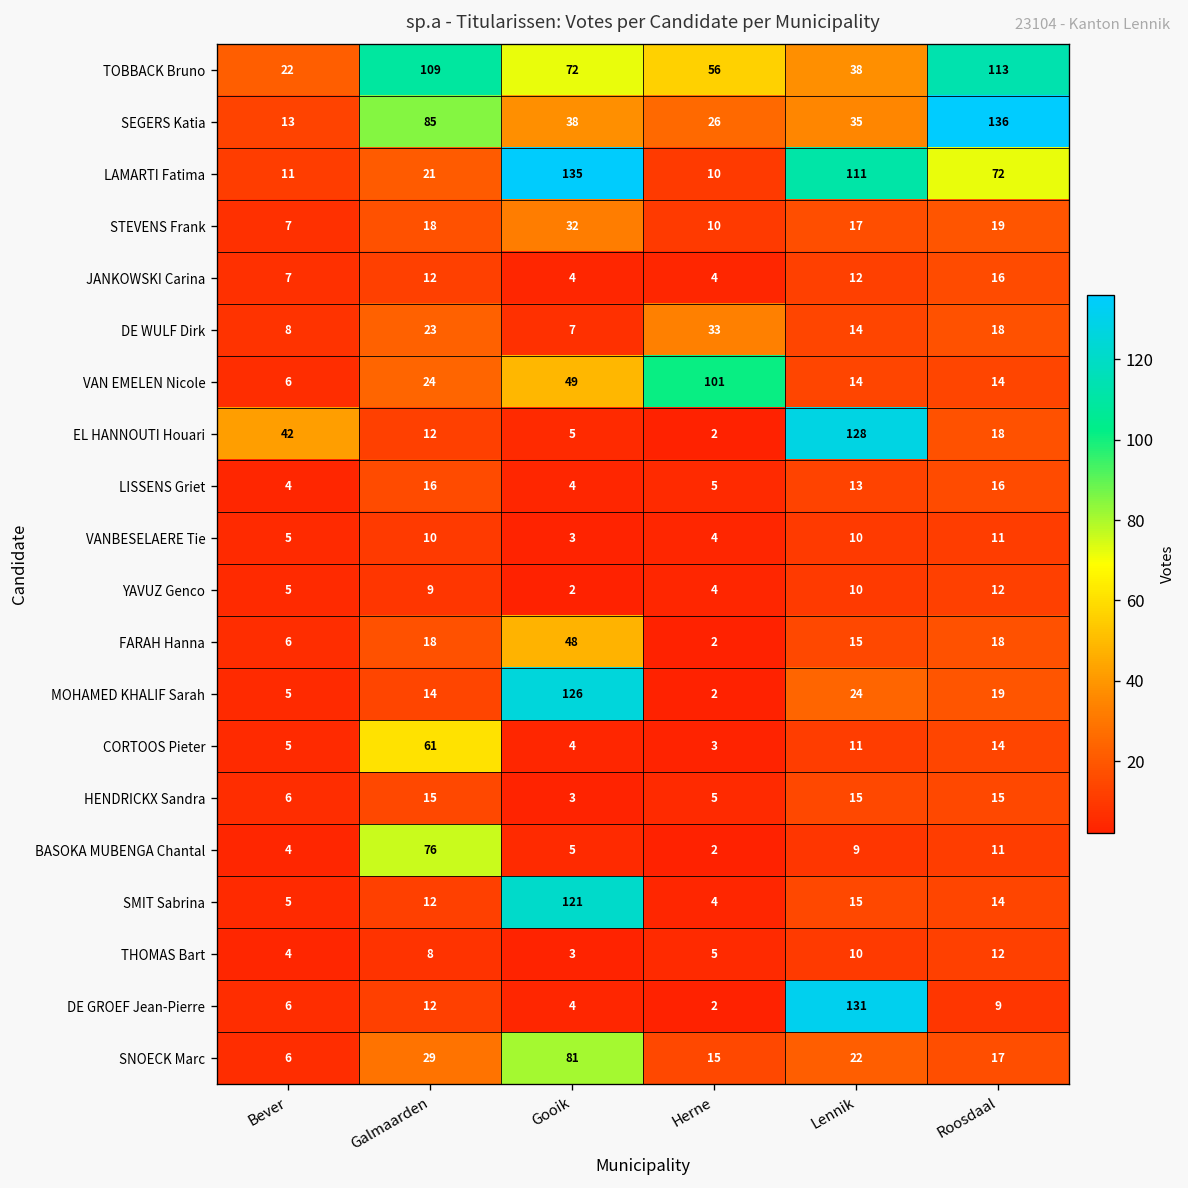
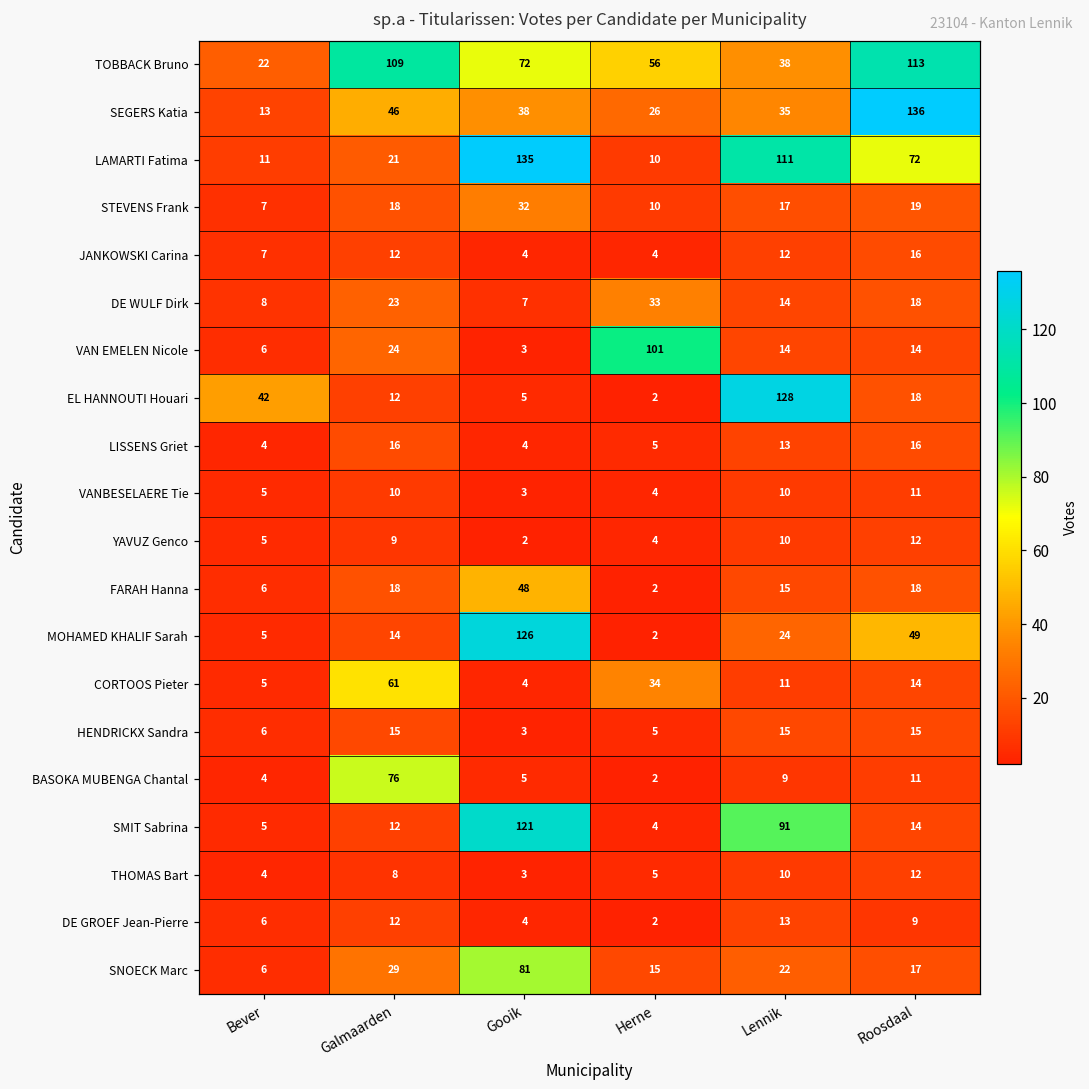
SEGERS Katia, Galmaarden: 85 -> 46
VAN EMELEN Nicole, Gooik: 49 -> 3
MOHAMED KHALIF Sarah, Roosdaal: 19 -> 49
CORTOOS Pieter, Herne: 3 -> 34
SMIT Sabrina, Lennik: 15 -> 91
DE GROEF Jean-Pierre, Lennik: 131 -> 13
